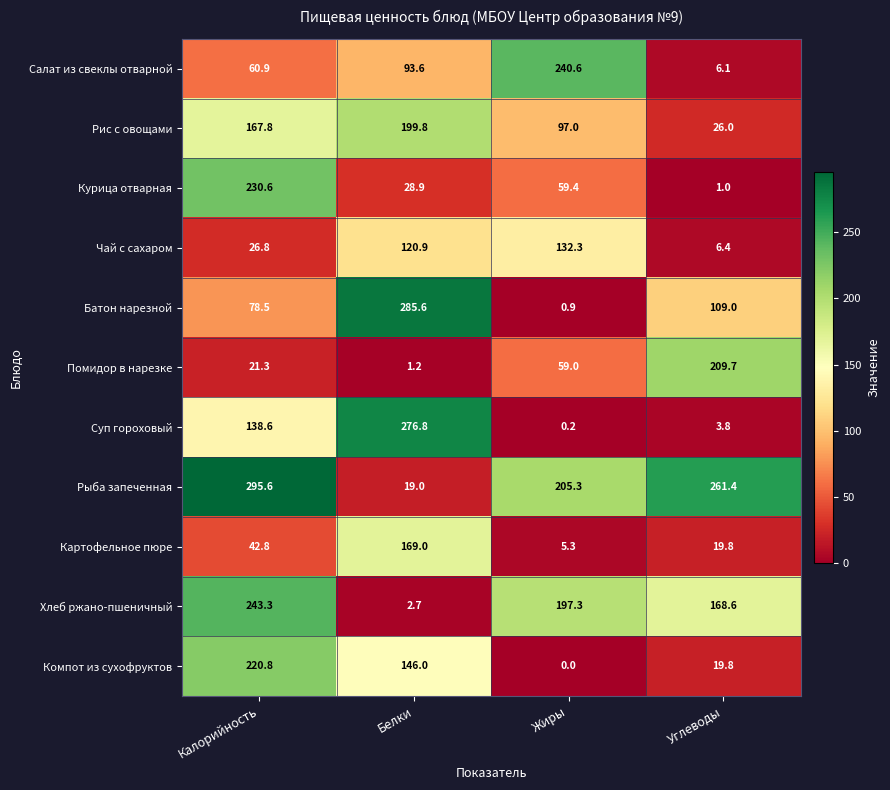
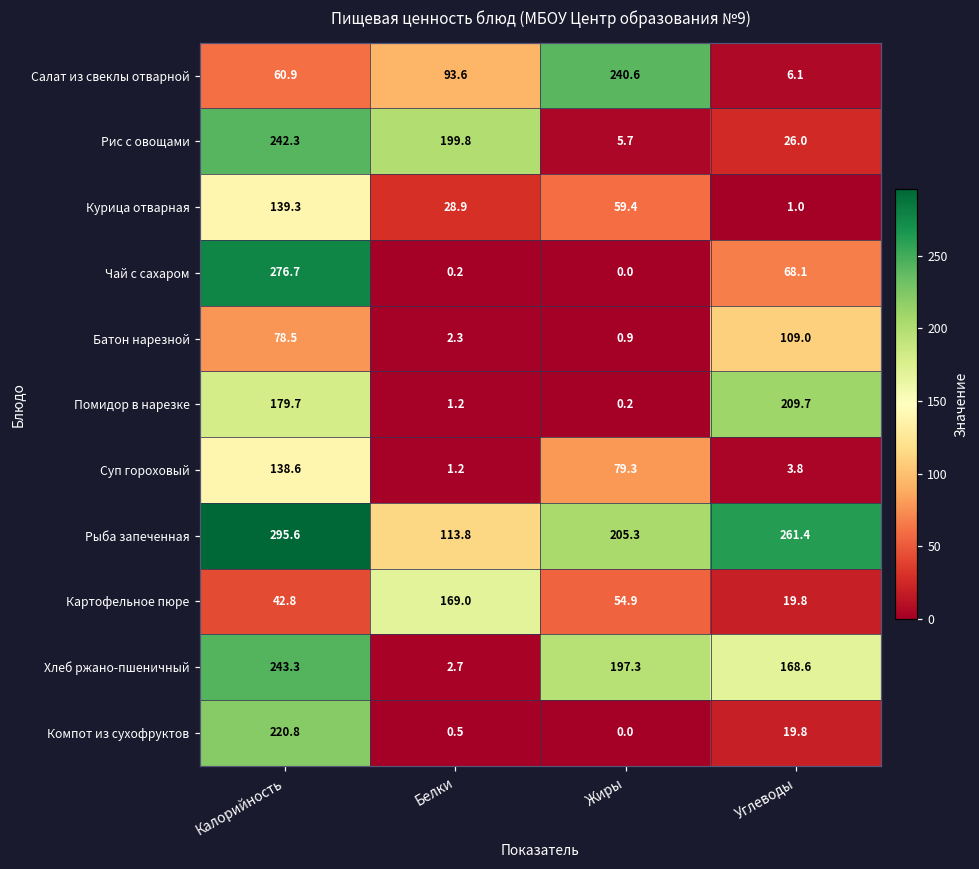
Рис с овощами, Калорийность: 167.8 -> 242.3
Рис с овощами, Жиры: 97.0 -> 5.7
Курица отварная, Калорийность: 230.6 -> 139.3
Чай с сахаром, Калорийность: 26.8 -> 276.7
Чай с сахаром, Белки: 120.9 -> 0.2
Чай с сахаром, Жиры: 132.3 -> 0.0
Чай с сахаром, Углеводы: 6.4 -> 68.1
Батон нарезной, Белки: 285.6 -> 2.3
Помидор в нарезке, Калорийность: 21.3 -> 179.7
Помидор в нарезке, Жиры: 59.0 -> 0.2
Суп гороховый, Белки: 276.8 -> 1.2
Суп гороховый, Жиры: 0.2 -> 79.3
Рыба запеченная, Белки: 19.0 -> 113.8
Картофельное пюре, Жиры: 5.3 -> 54.9
Компот из сухофруктов, Белки: 146.0 -> 0.5
